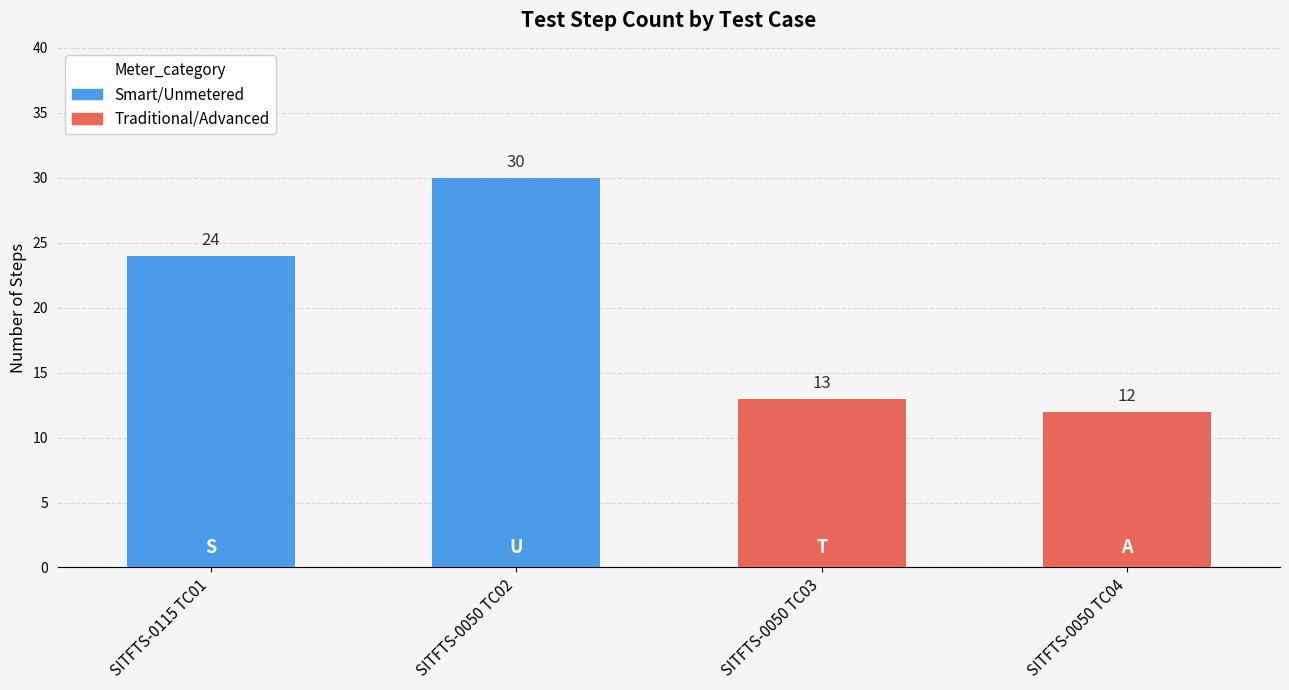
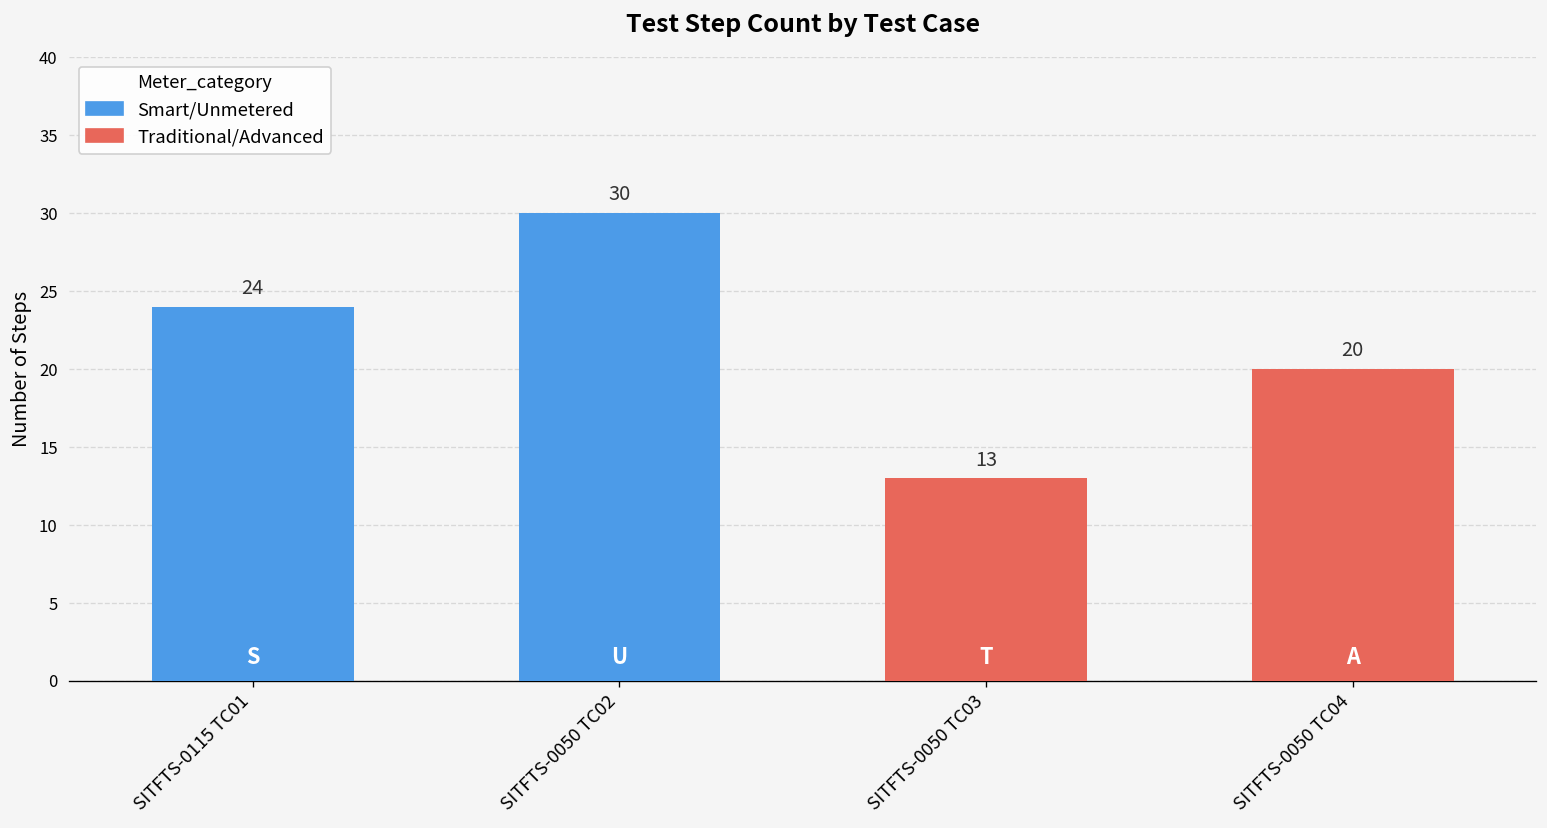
SITFTS-0050 TC04: 12 -> 20
